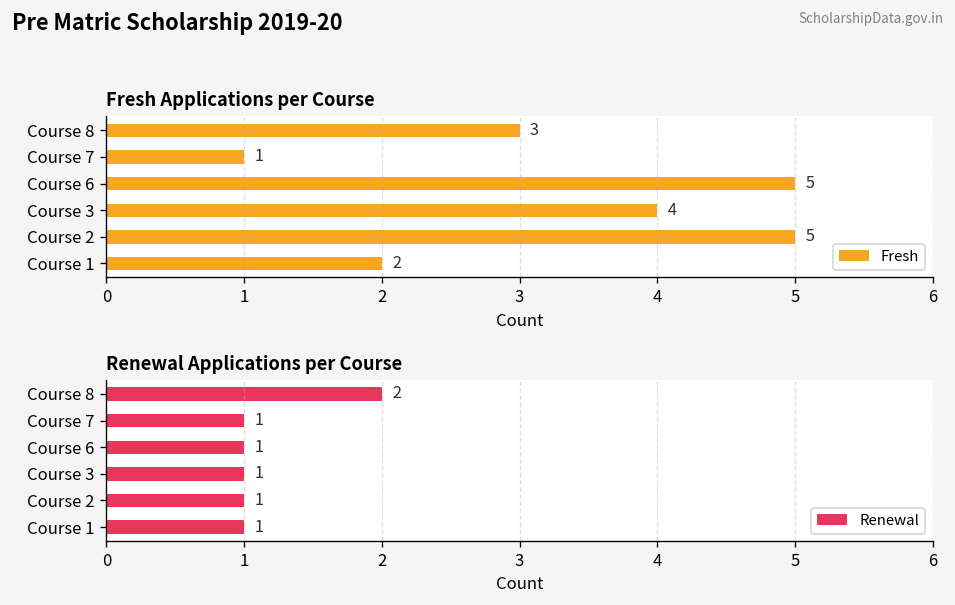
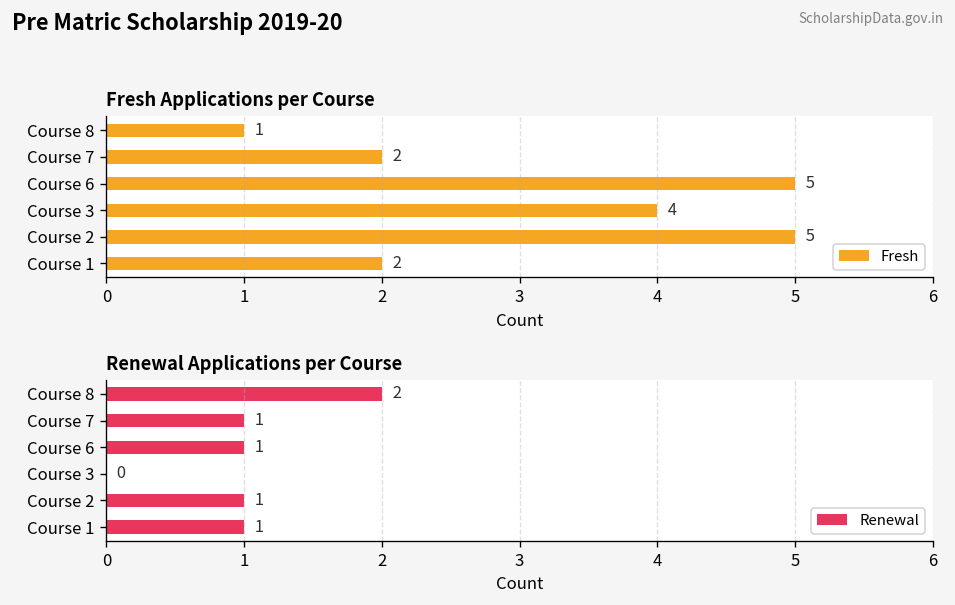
Fresh Applications per Course, Course 8: 3 -> 1
Fresh Applications per Course, Course 7: 1 -> 2
Renewal Applications per Course, Course 3: 1 -> 0
